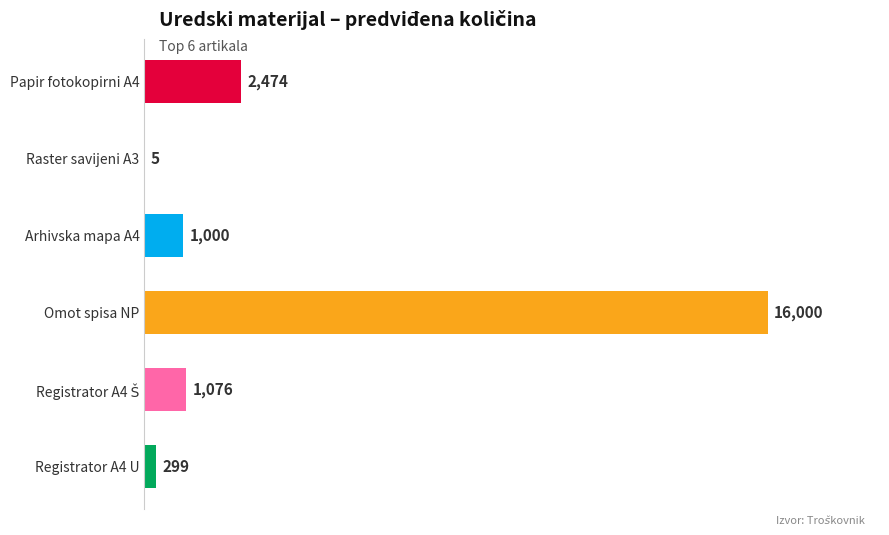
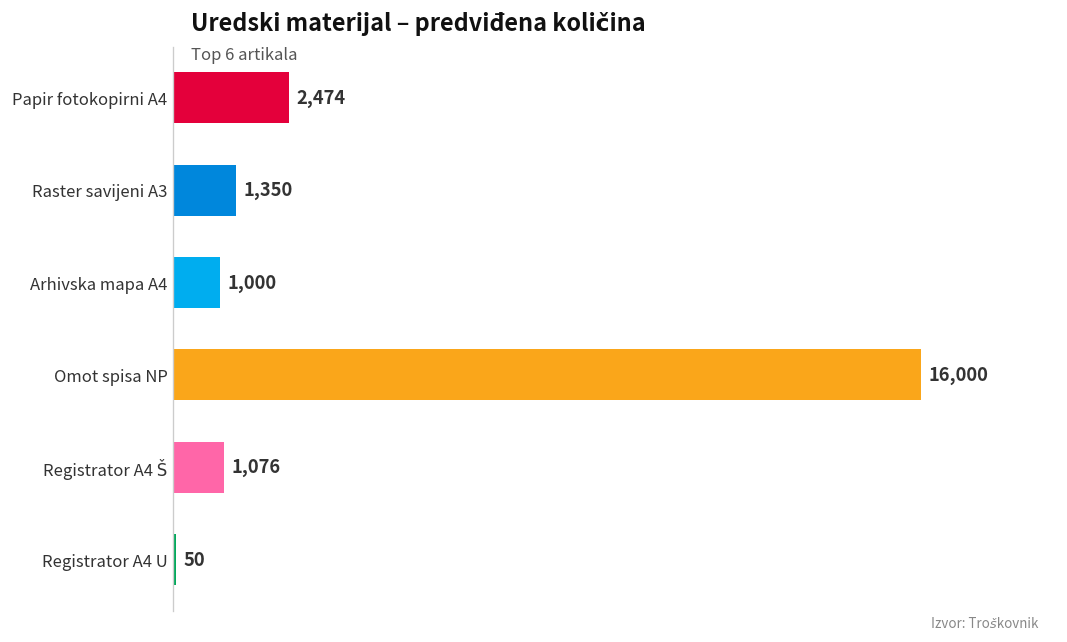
Raster savijeni A3: 5 -> 1,350
Registrator A4 U: 299 -> 50
